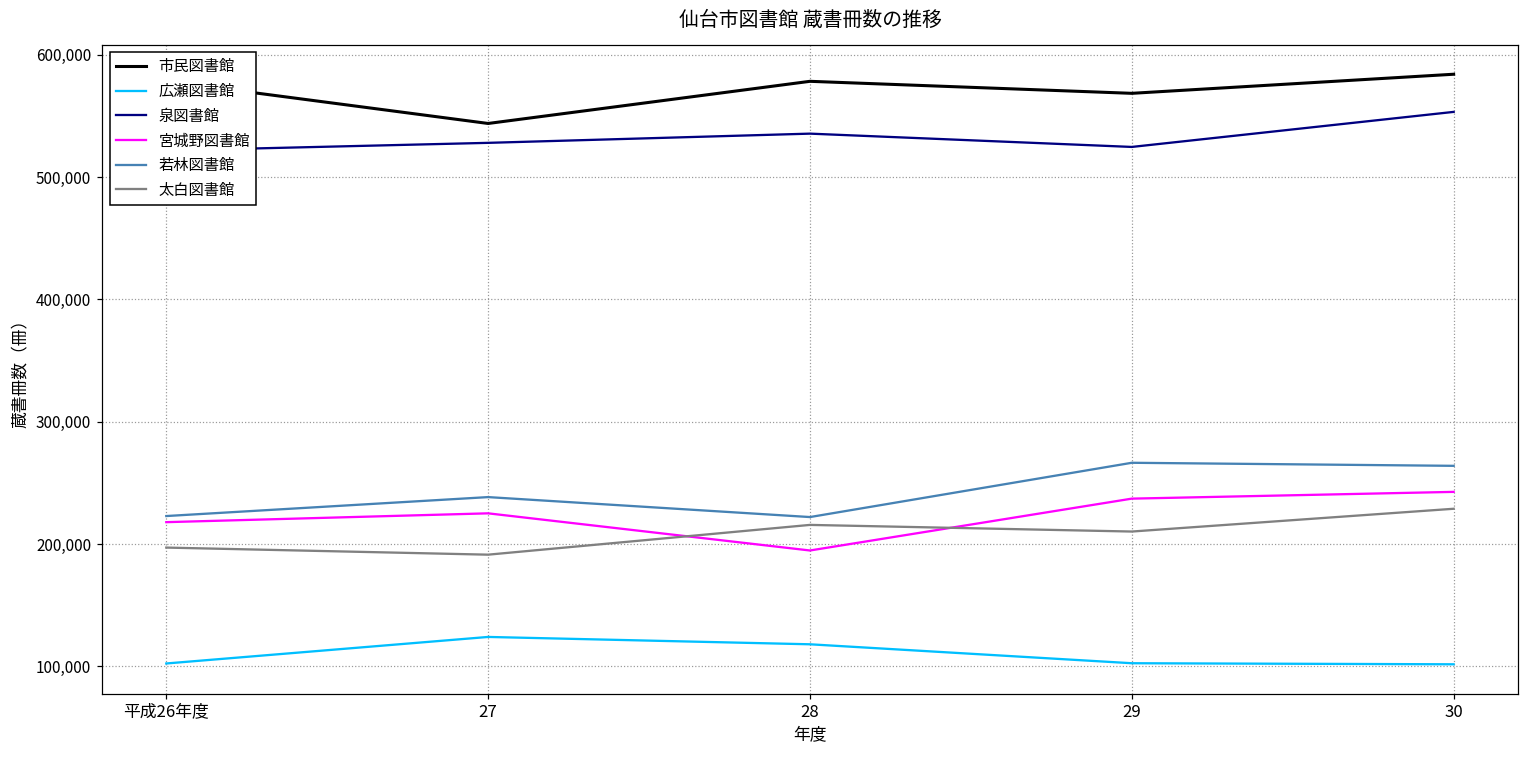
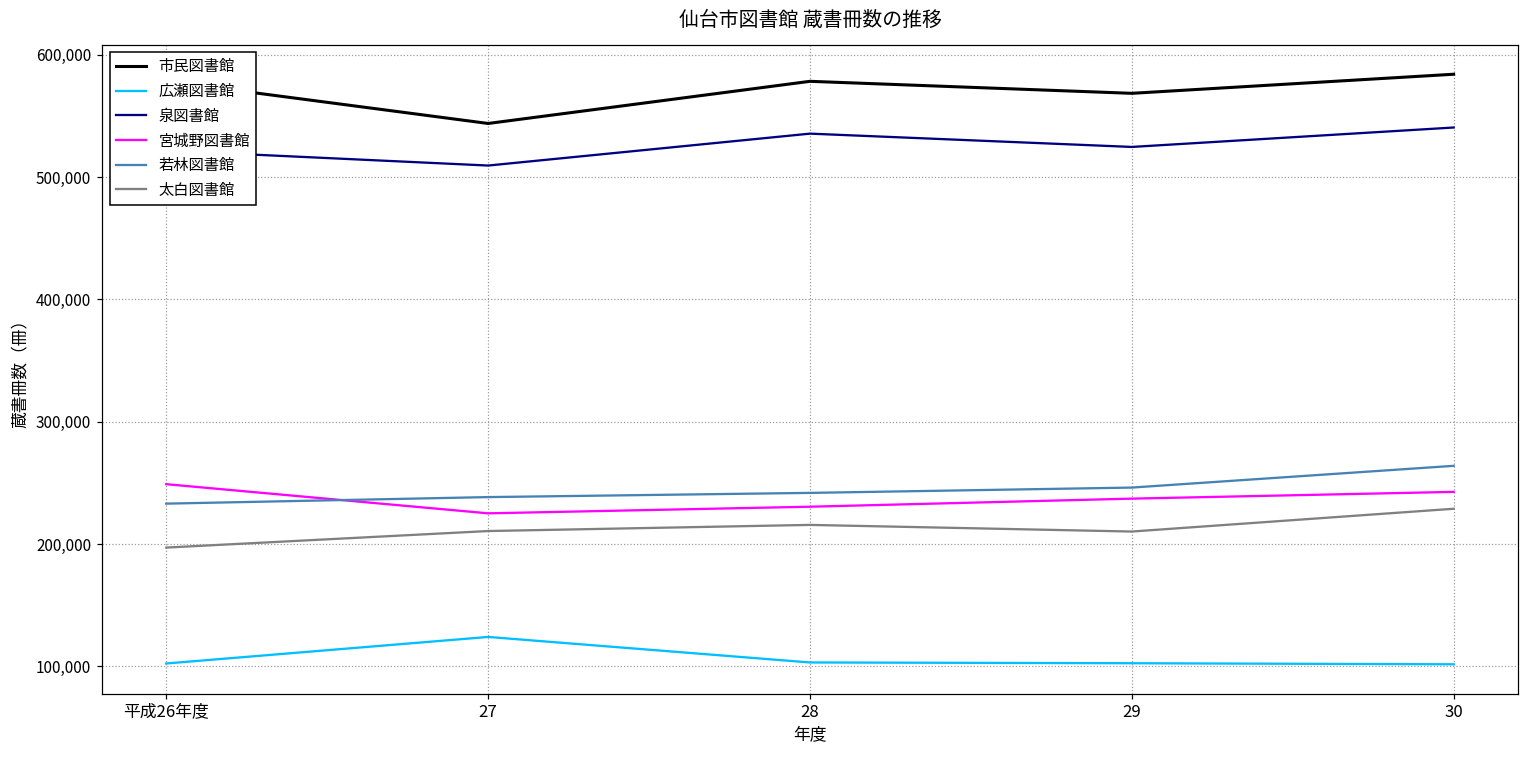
宮城野図書館, 平成26年度: 218,000 -> 249,000
若林図書館, 平成26年度: 223,000 -> 233,000
泉図書館, 27: 528,000 -> 509,000
太白図書館, 27: 191,000 -> 211,000
広瀬図書館, 28: 118,000 -> 103,000
宮城野図書館, 28: 195,000 -> 231,000
若林図書館, 28: 222,000 -> 242,000
若林図書館, 29: 267,000 -> 246,000
泉図書館, 30: 553,000 -> 541,000
